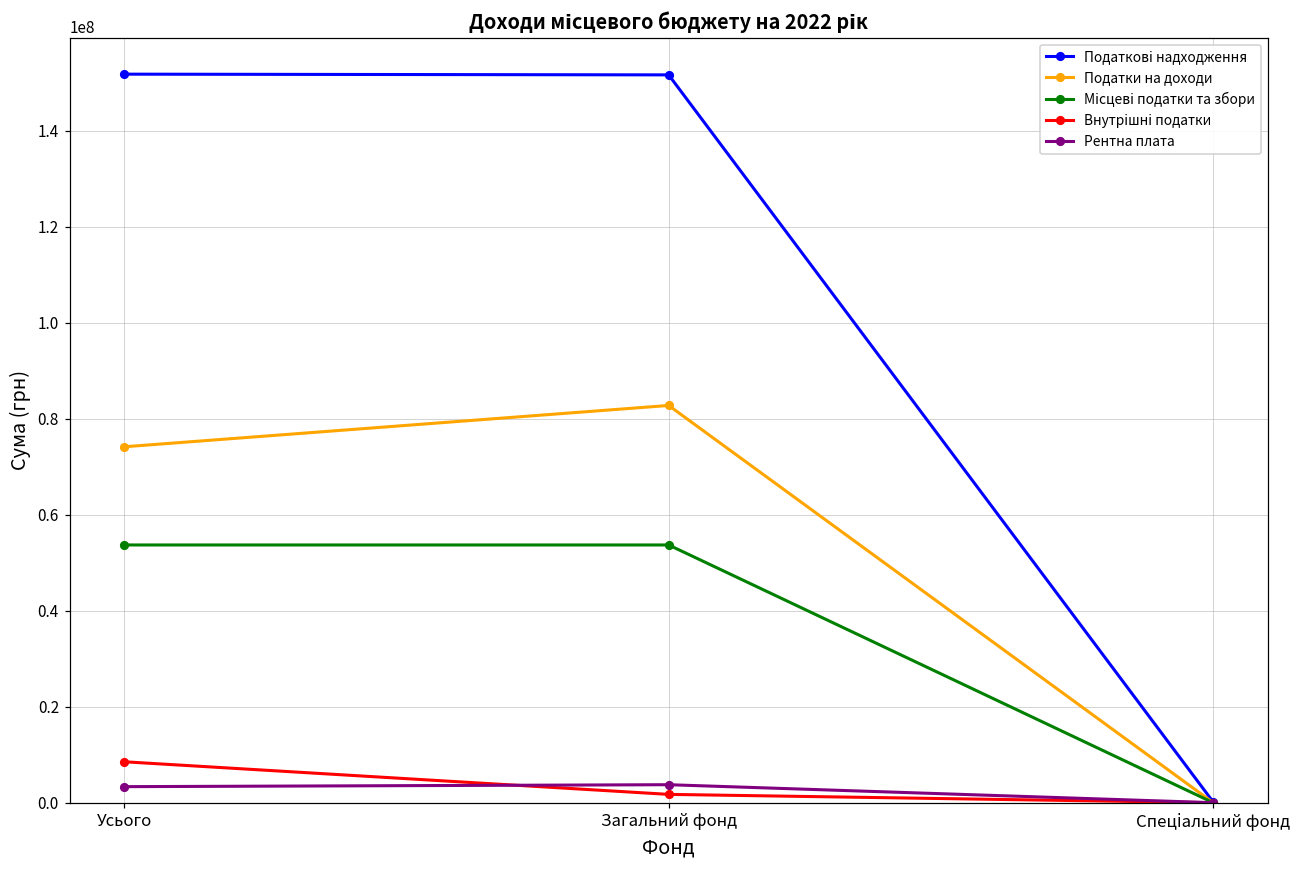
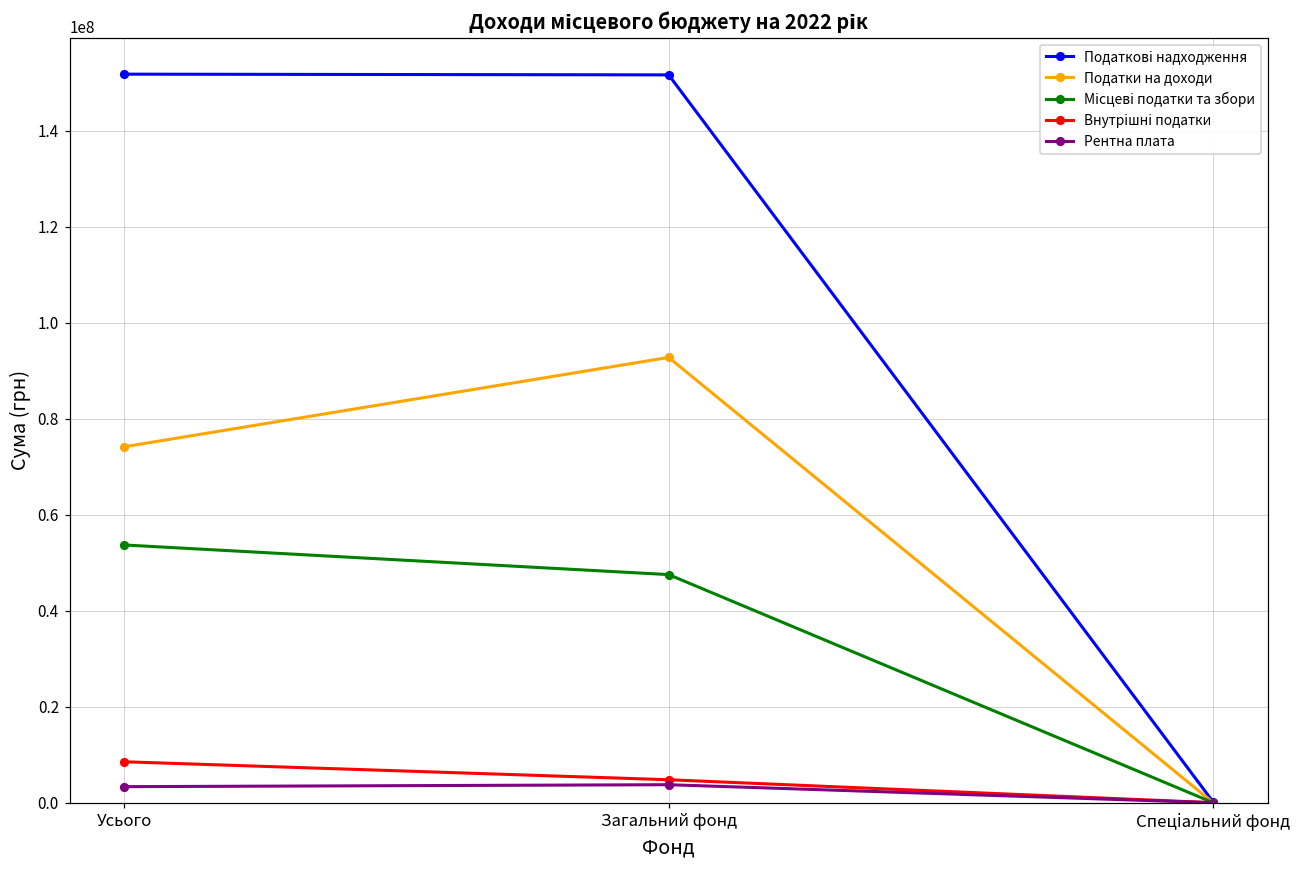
Податки на доходи, Загальний фонд: 83000000 -> 93000000
Місцеві податки та збори, Загальний фонд: 54000000 -> 48000000
Внутрішні податки, Загальний фонд: 2000000 -> 5000000
